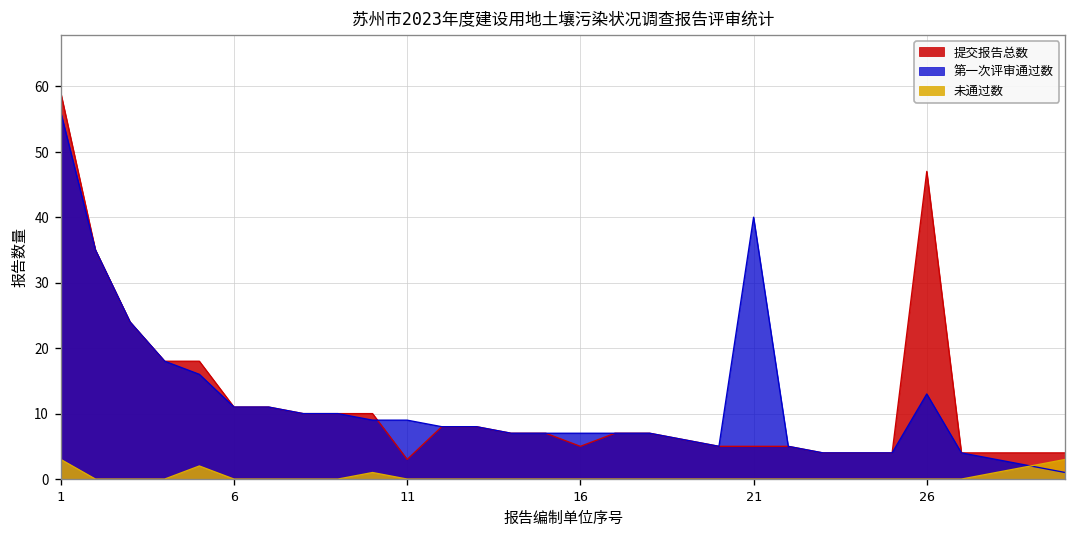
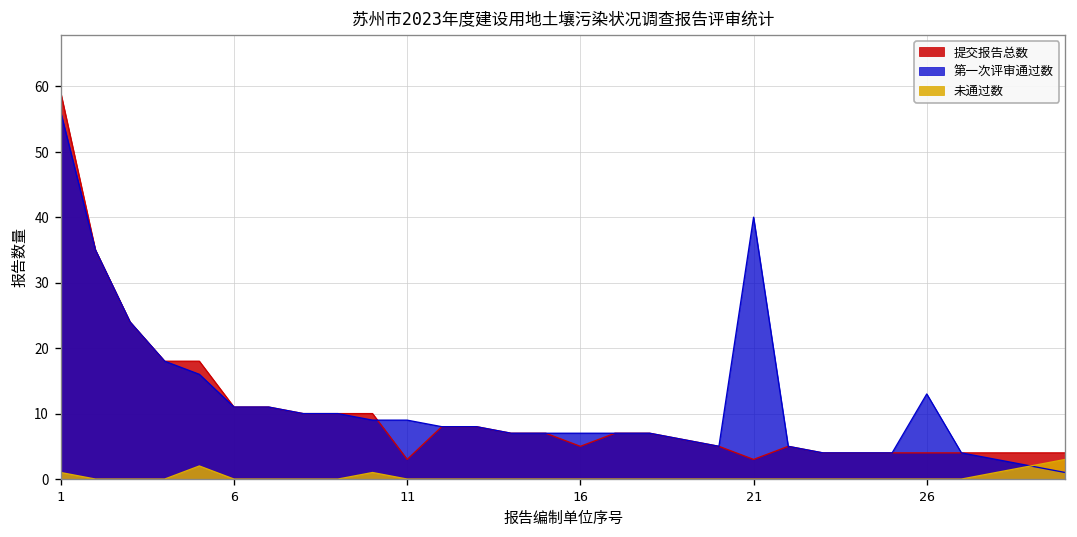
未通过数, 1: 3 -> 1
提交报告总数, 21: 5 -> 3
提交报告总数, 26: 47 -> 4
